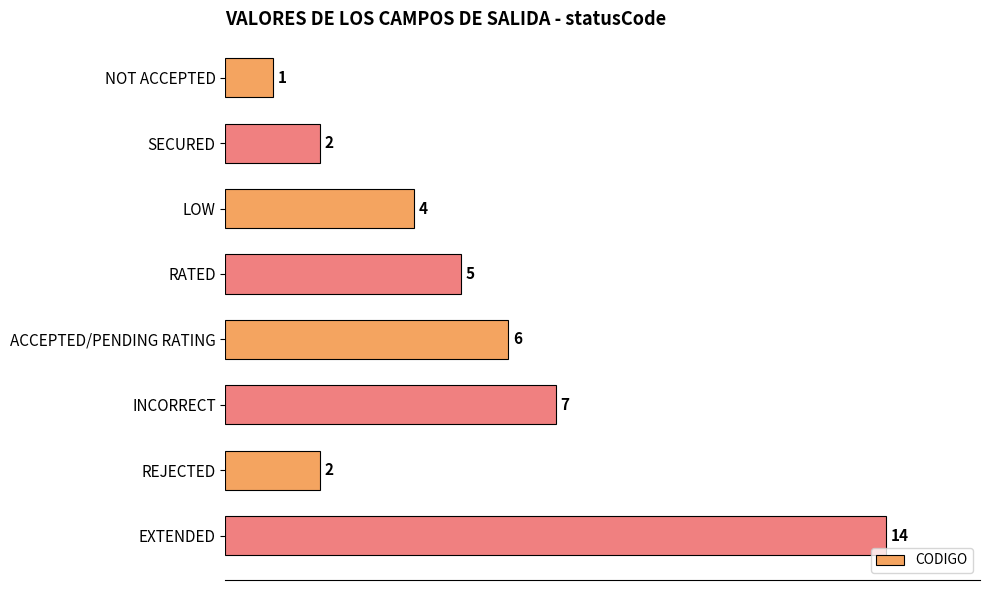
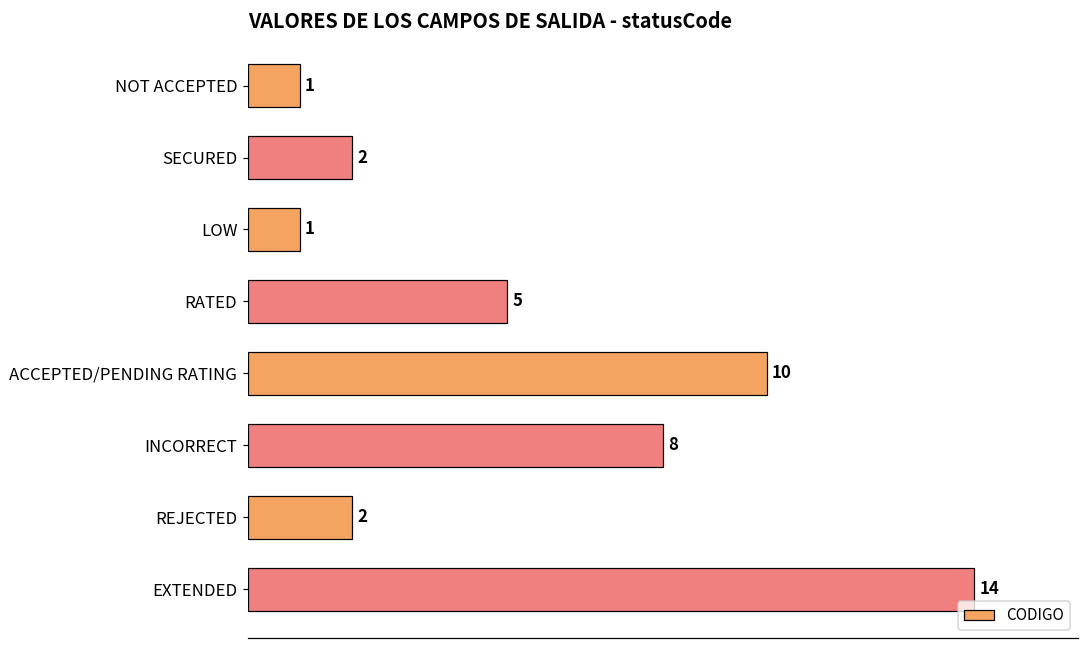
LOW: 4 -> 1
ACCEPTED/PENDING RATING: 6 -> 10
INCORRECT: 7 -> 8
